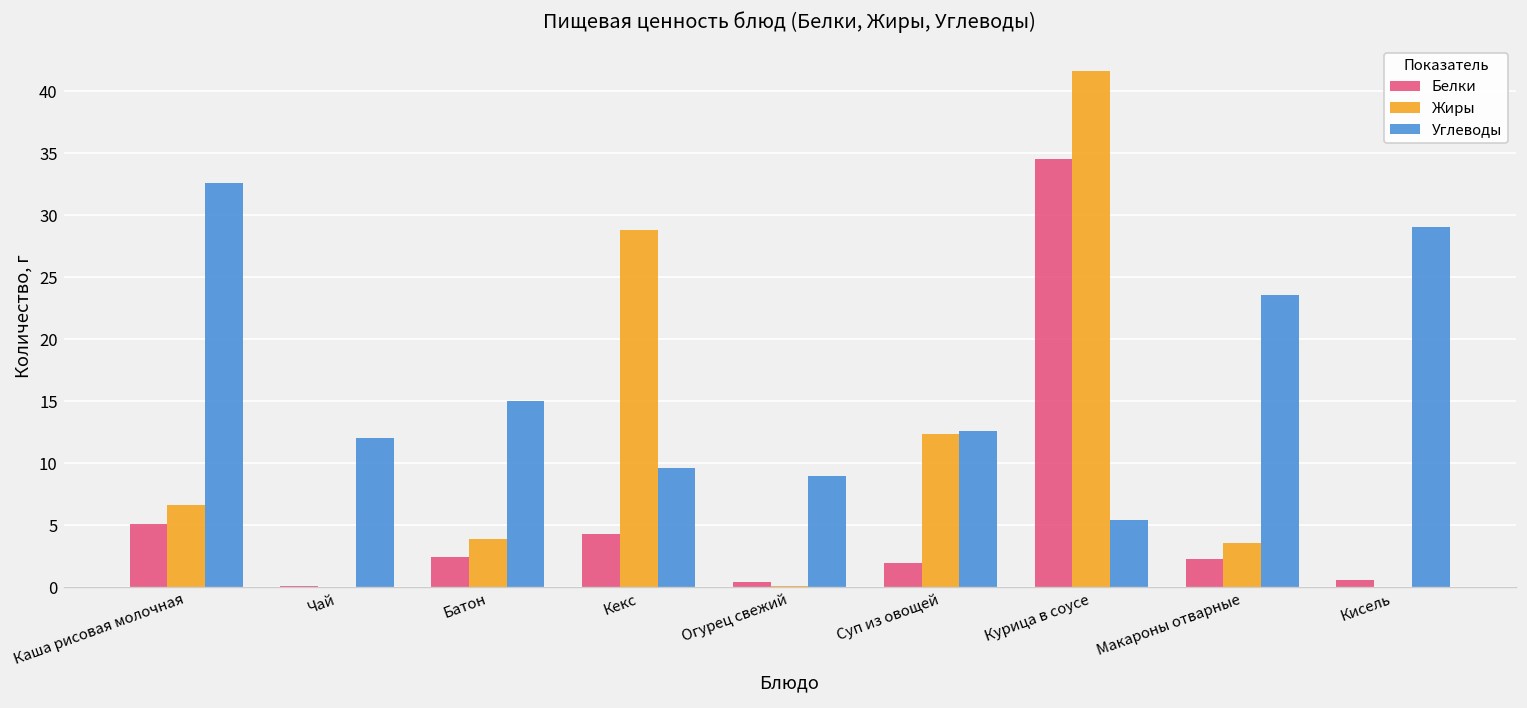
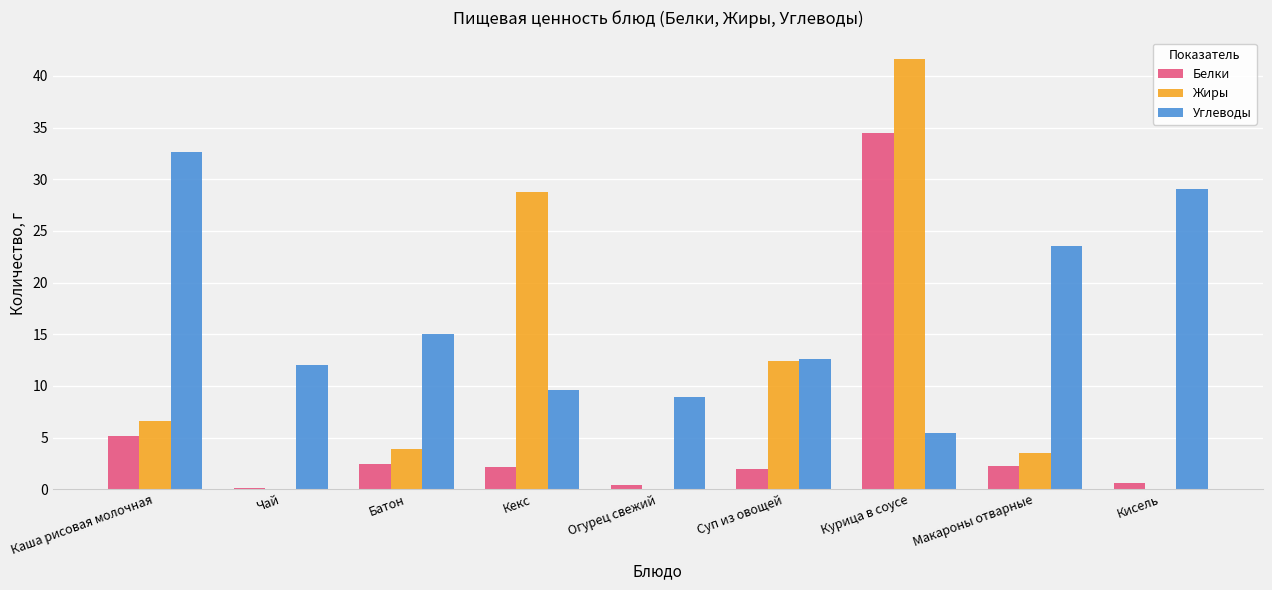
Белки, Кекс: 4.3 -> 2.1
